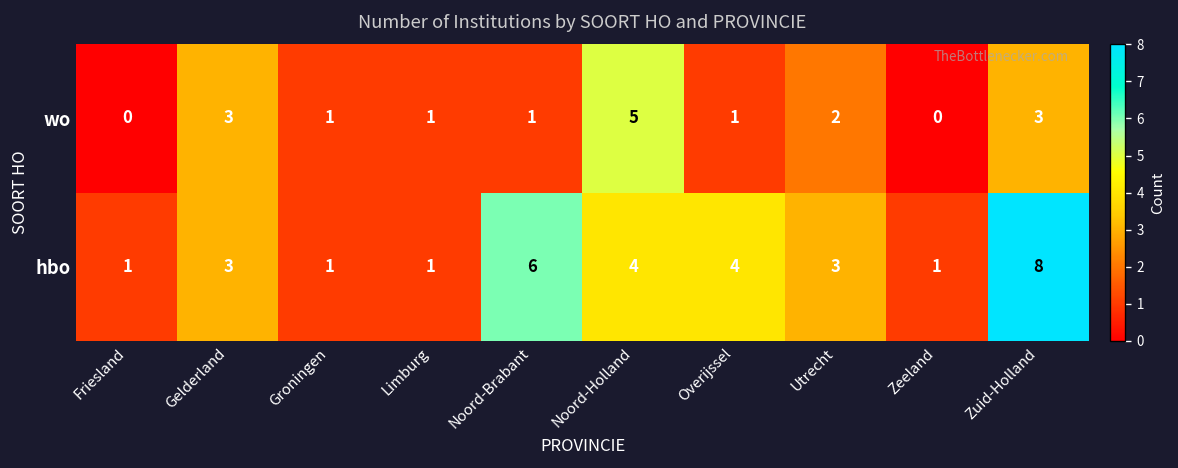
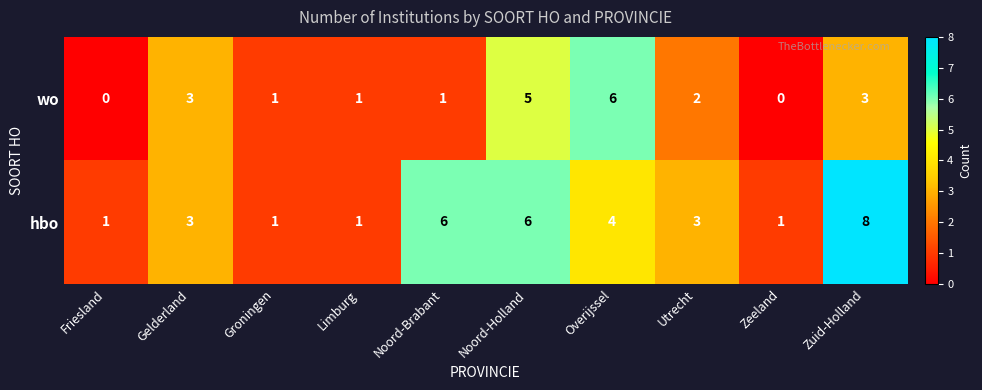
wo, Overijssel: 1 -> 6
hbo, Noord-Holland: 4 -> 6
